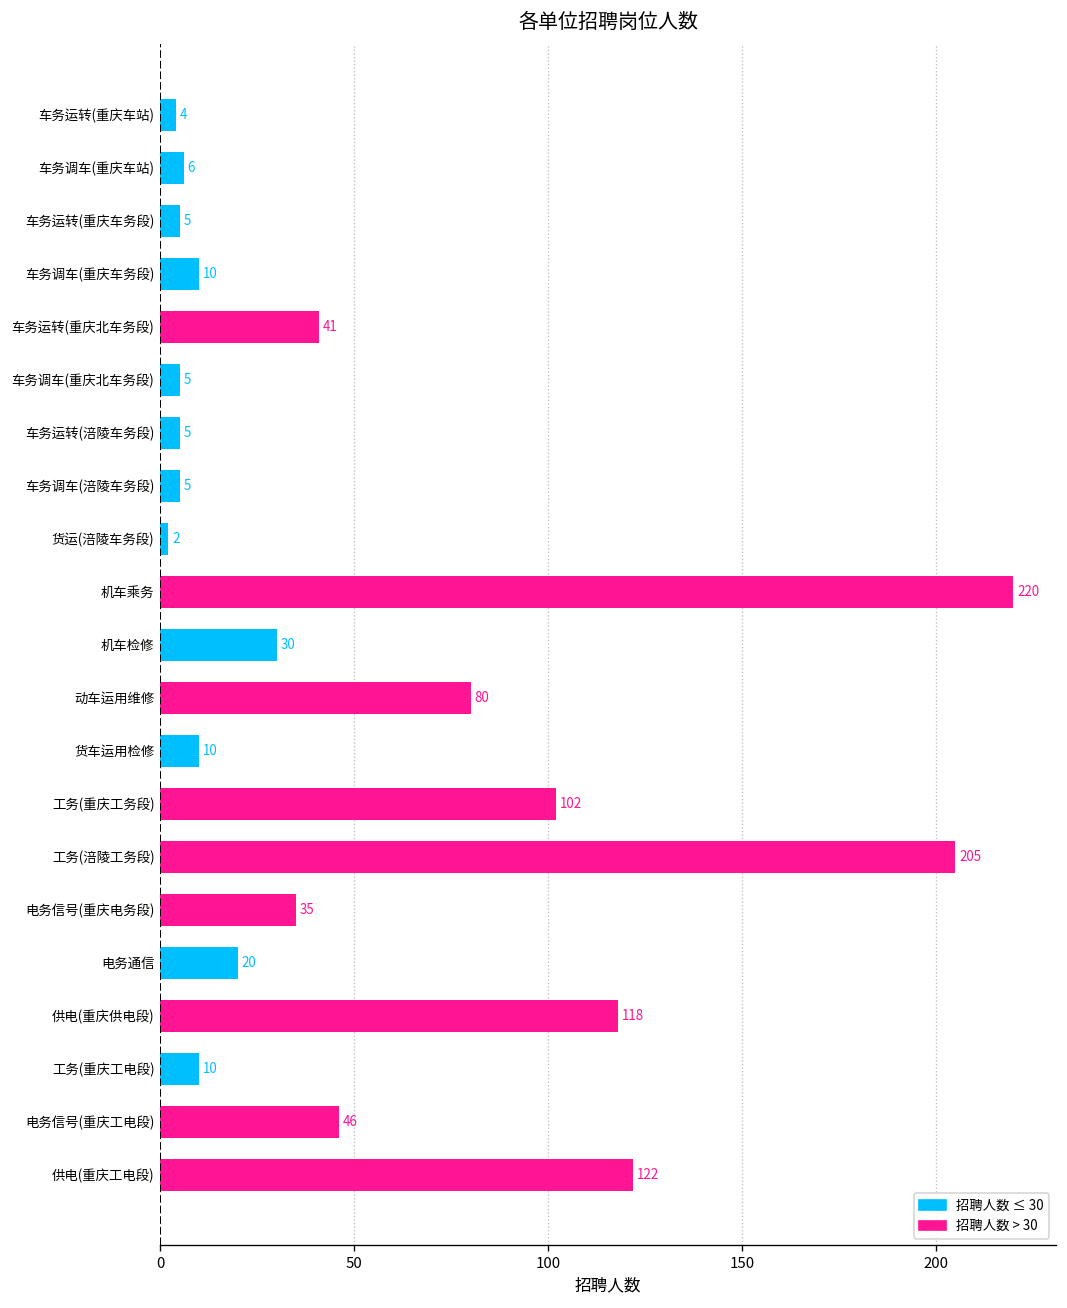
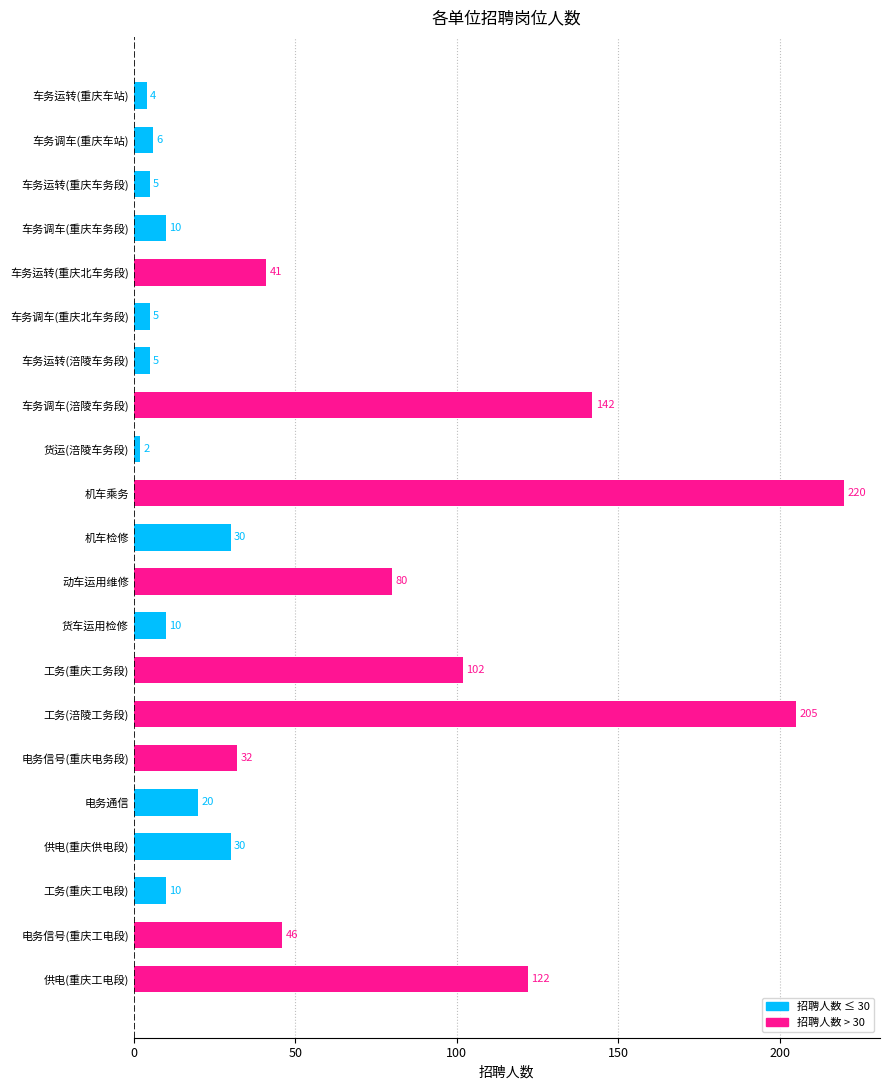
车务调车(涪陵车务段): 5 -> 142
电务信号(重庆电务段): 35 -> 32
供电(重庆供电段): 118 -> 30
